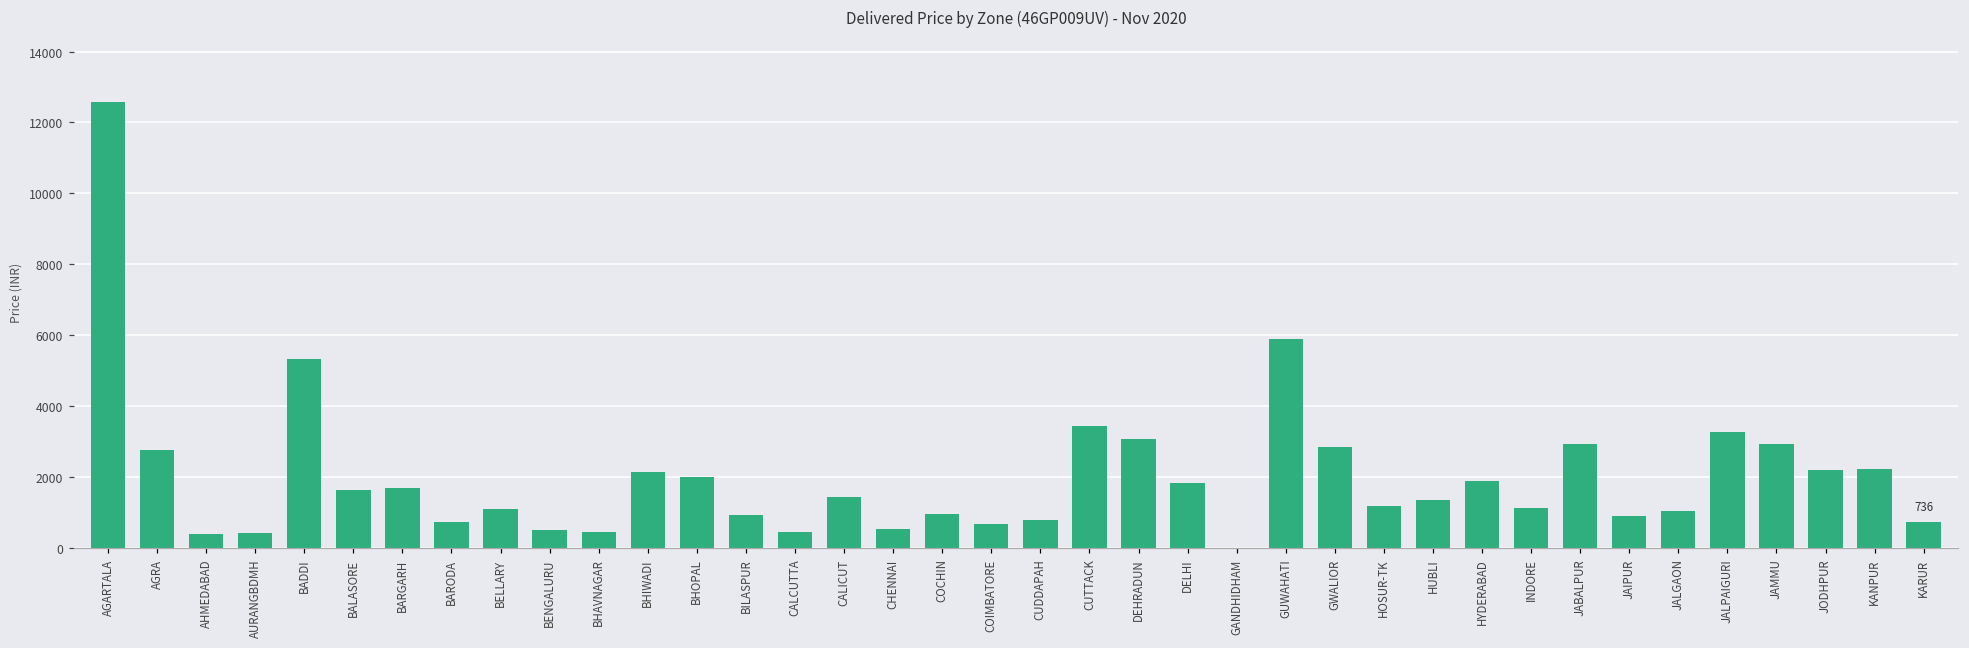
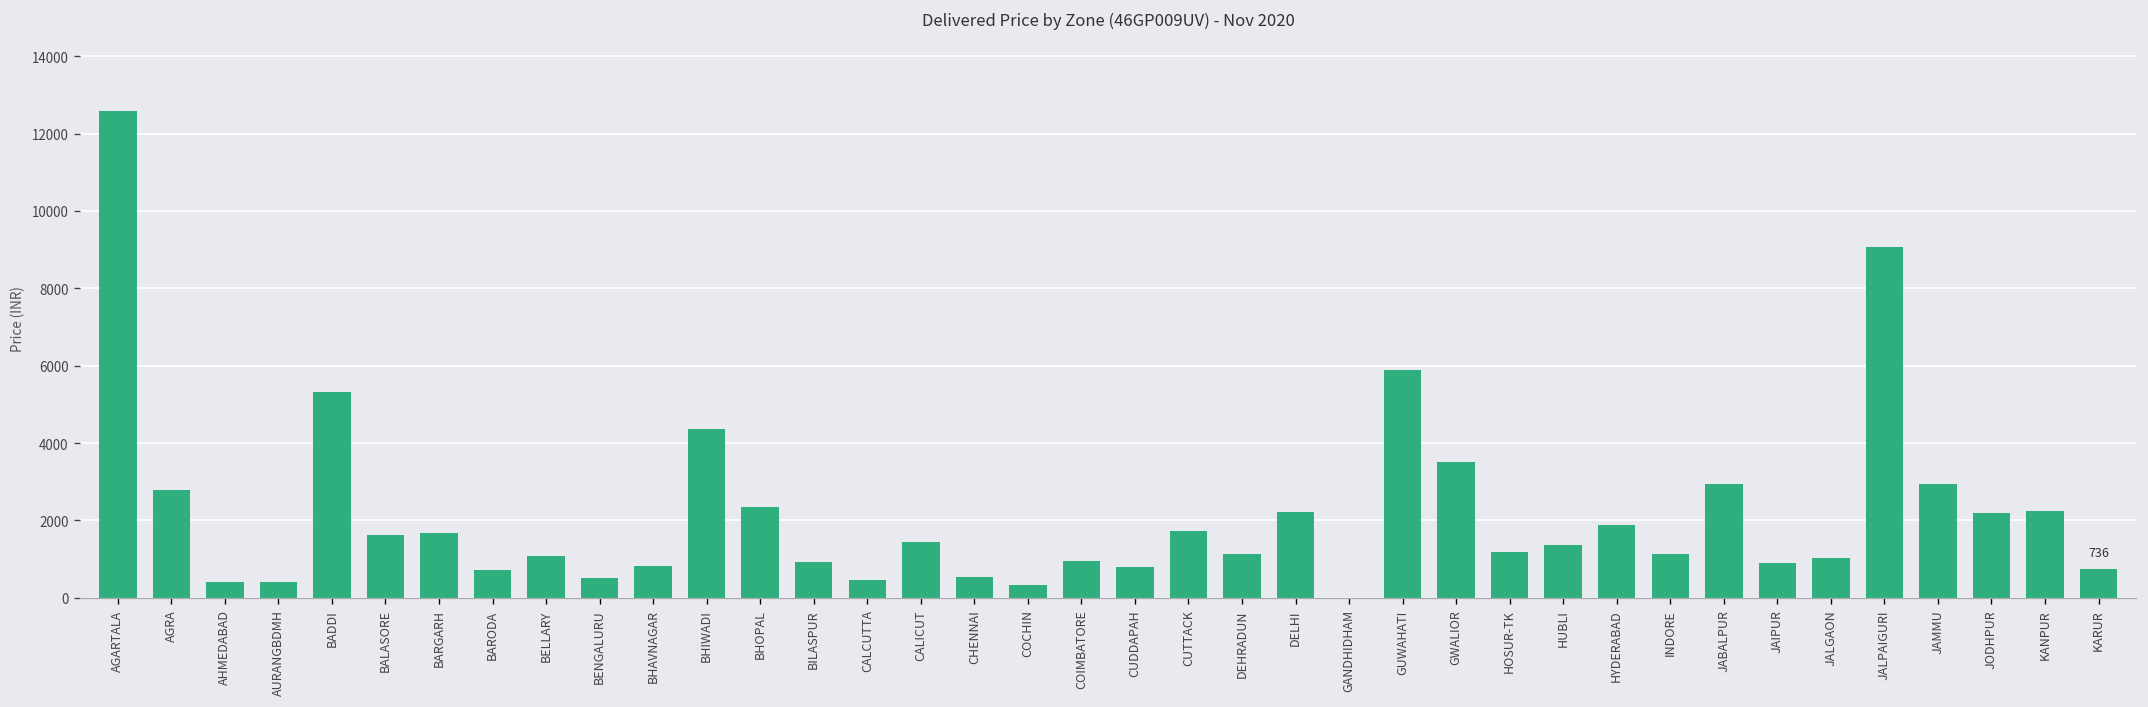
BHAVNAGAR: 500 -> 800
BHIWADI: 2100 -> 4400
BHOPAL: 2000 -> 2400
COCHIN: 1000 -> 300
COIMBATORE: 700 -> 900
CUTTACK: 3400 -> 1700
DEHRADUN: 3100 -> 1100
DELHI: 1800 -> 2200
GWALIOR: 2800 -> 3500
JALPAIGURI: 3300 -> 9100
